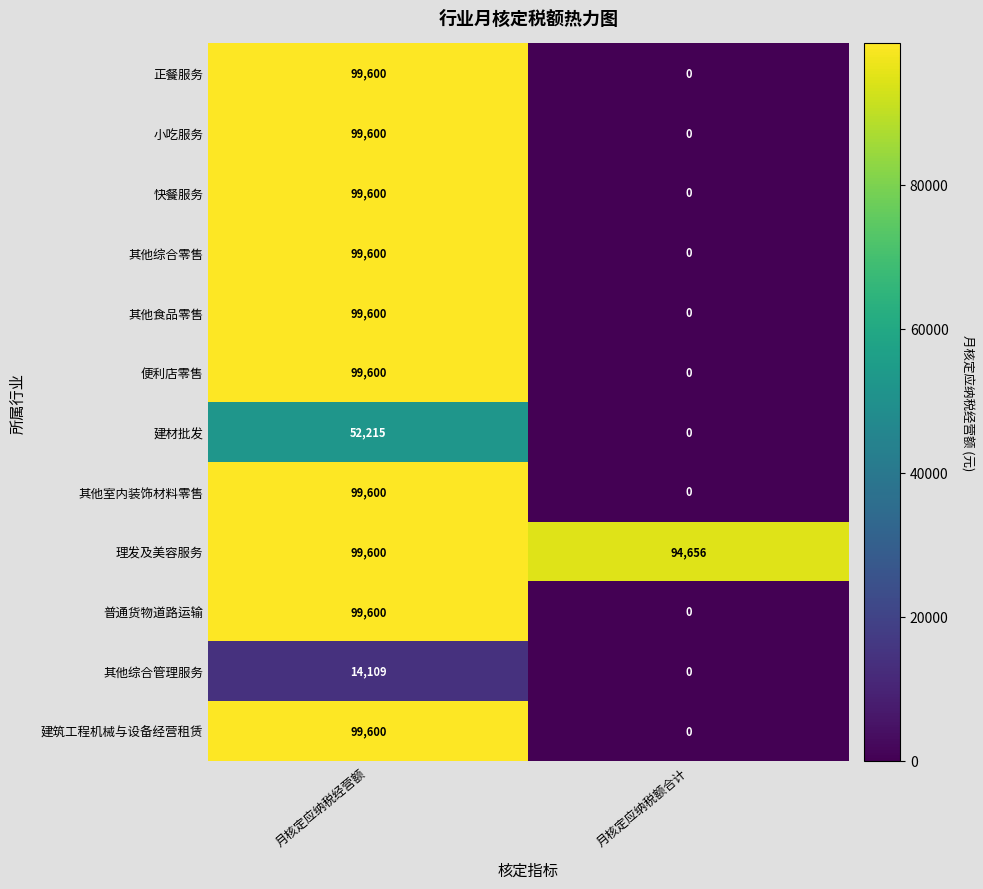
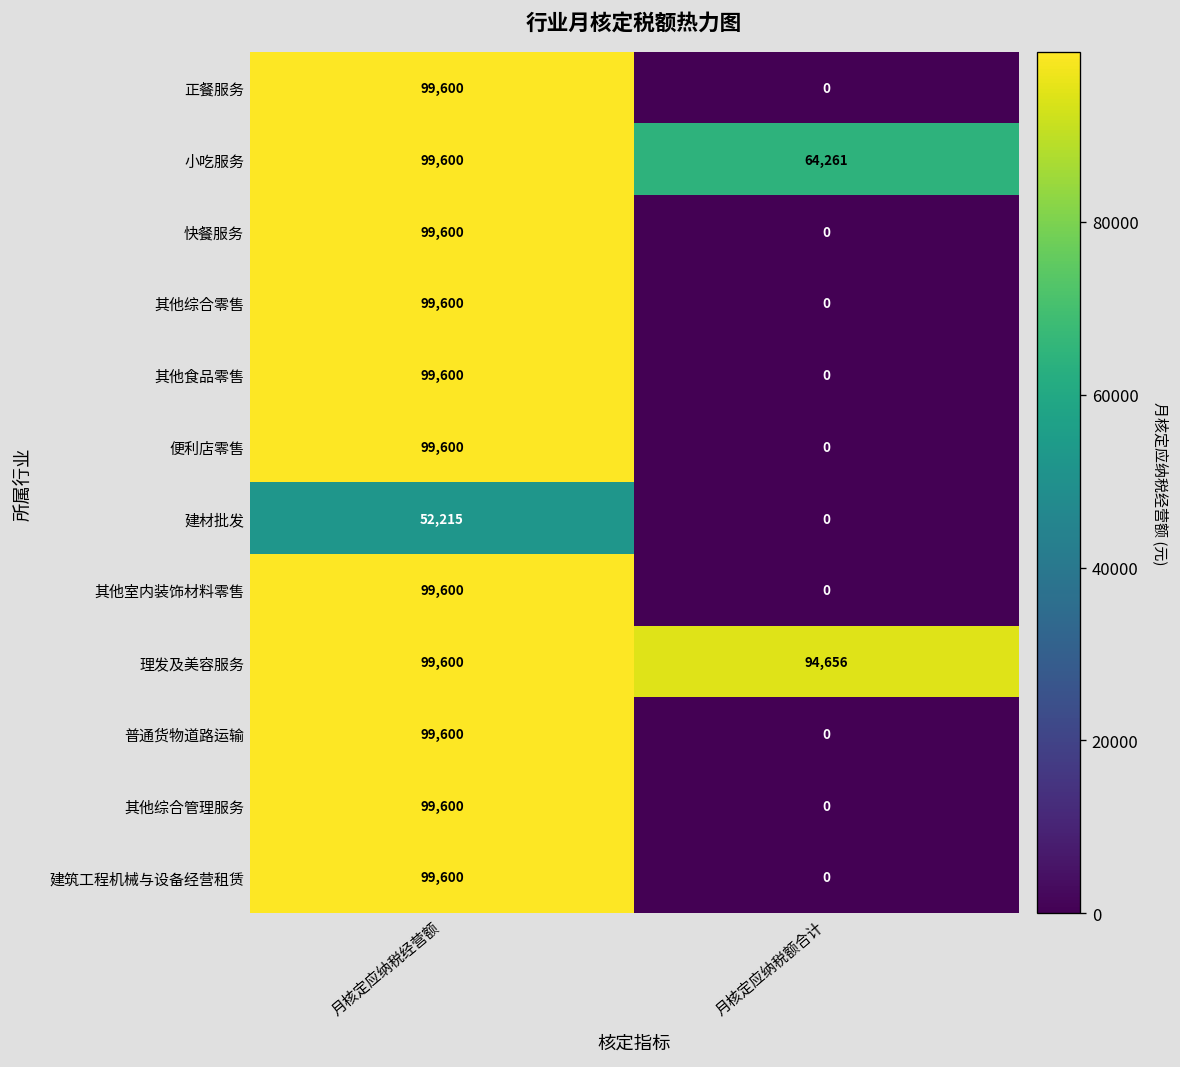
小吃服务, 月核定应纳税额合计: 0 -> 64,261
其他综合管理服务, 月核定应纳税经营额: 14,109 -> 99,600
